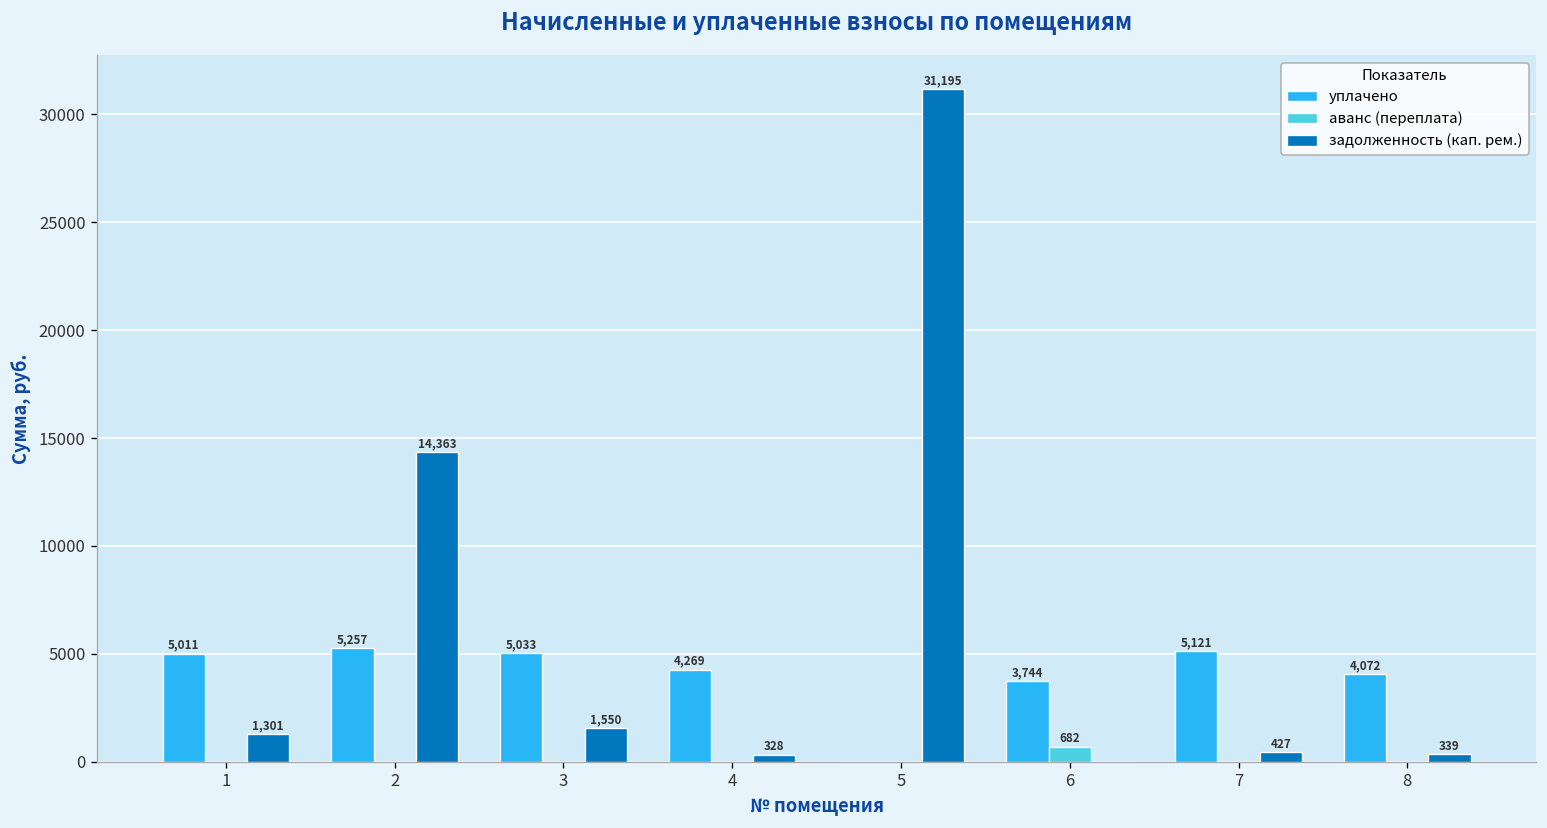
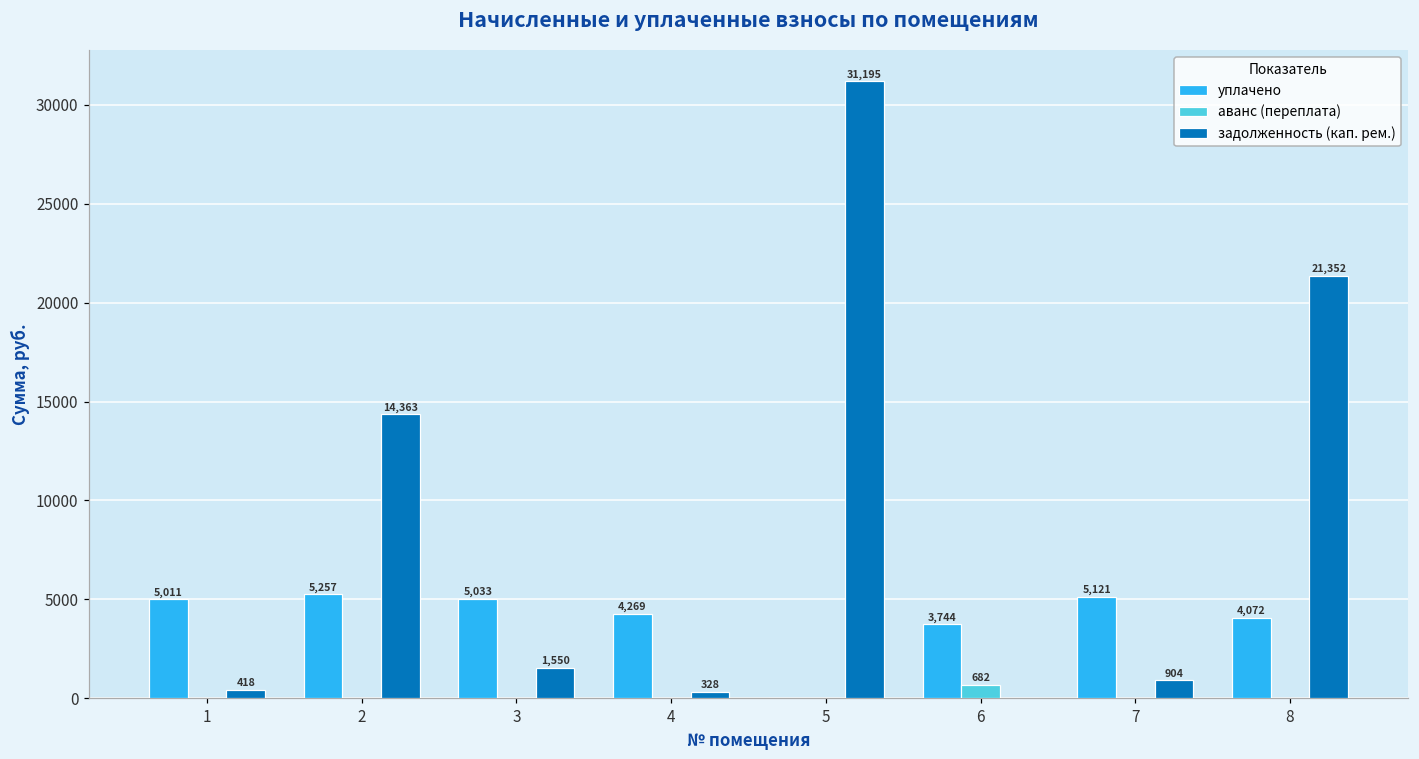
задолженность (кап. рем.), 1: 1,301 -> 418
задолженность (кап. рем.), 7: 427 -> 904
задолженность (кап. рем.), 8: 339 -> 21,352
